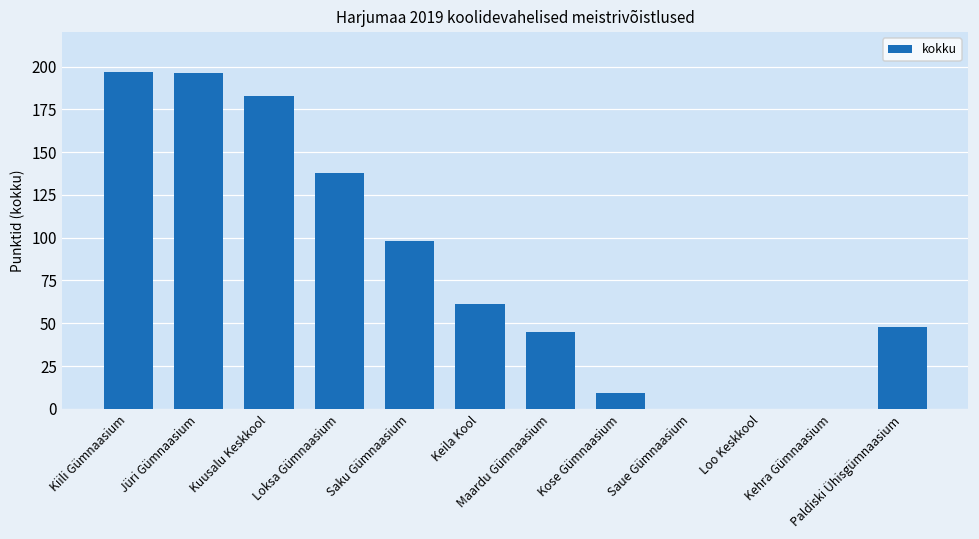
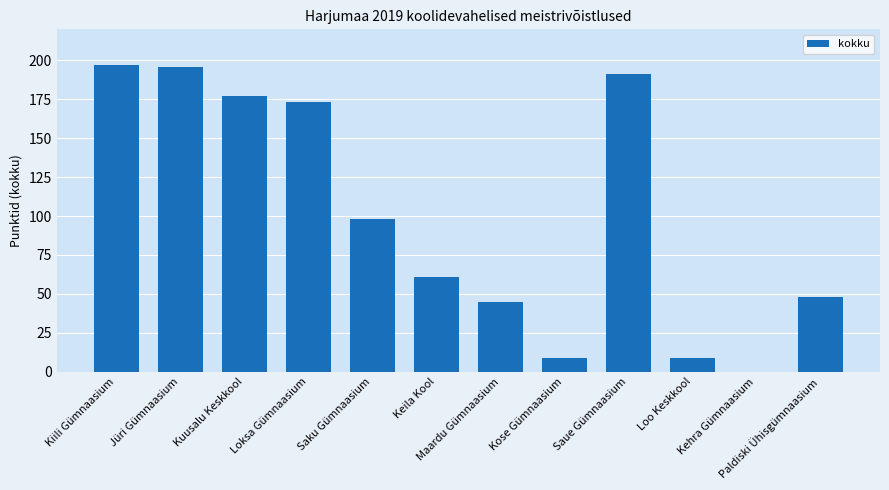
Kuusalu Keskkool: 183 -> 177
Loksa Gümnaasium: 138 -> 173
Saue Gümnaasium: 0 -> 191
Loo Keskkool: 0 -> 9
